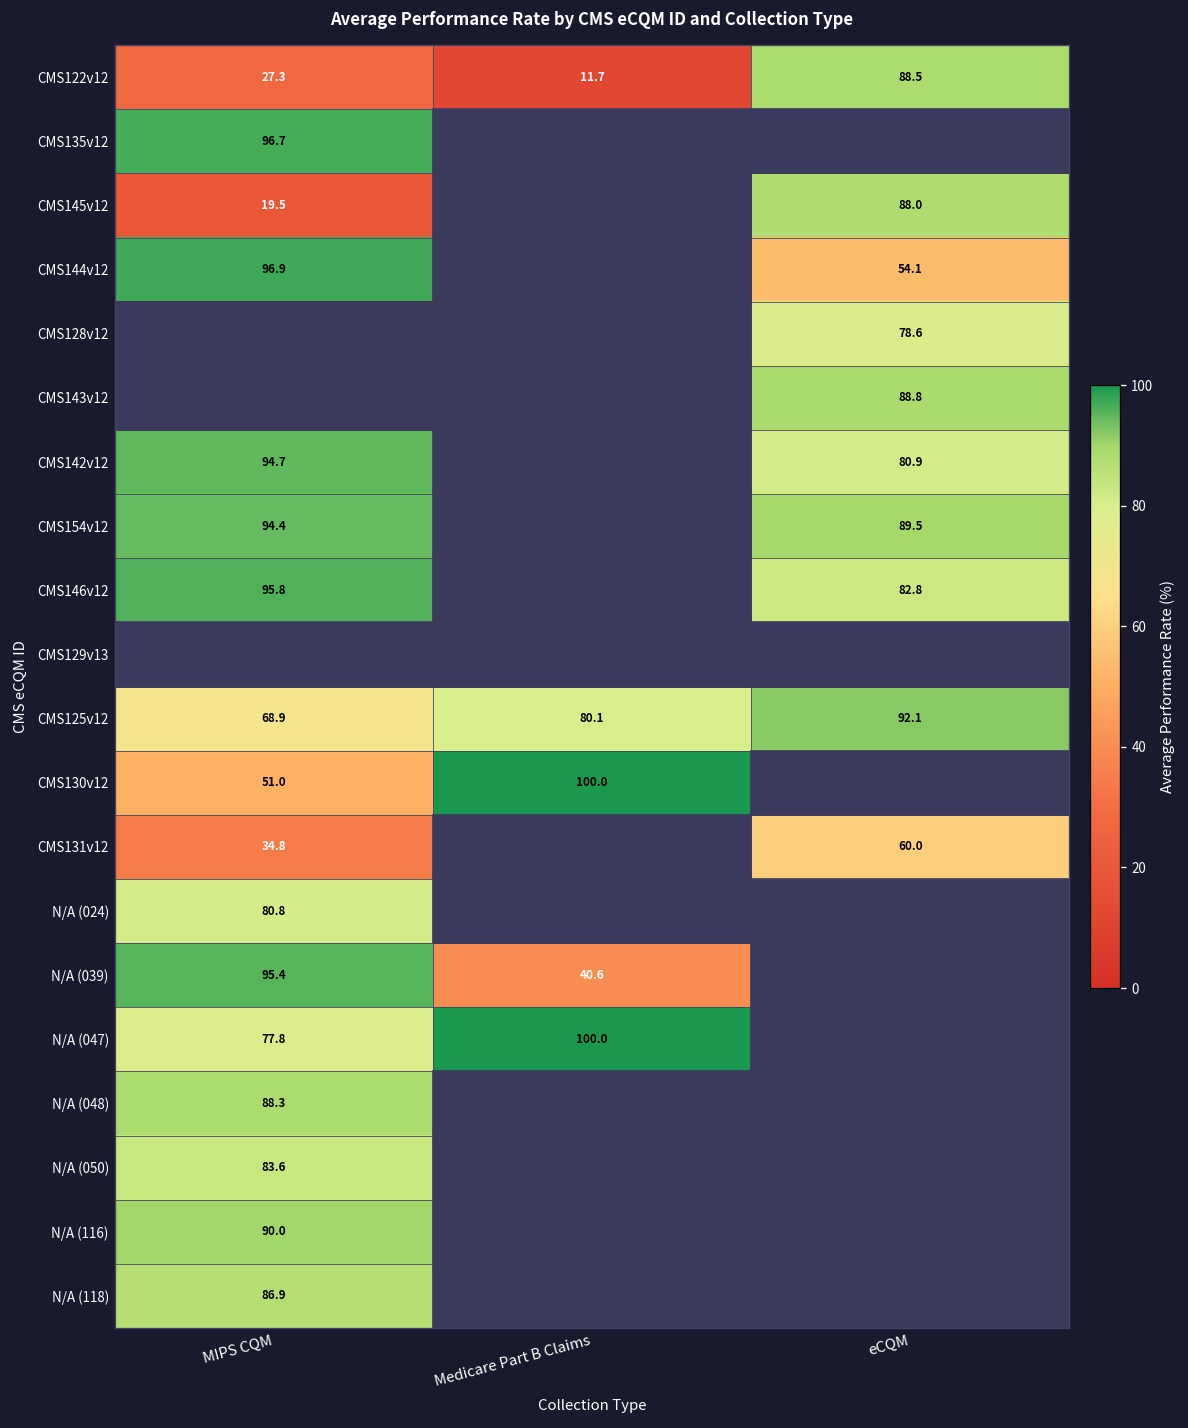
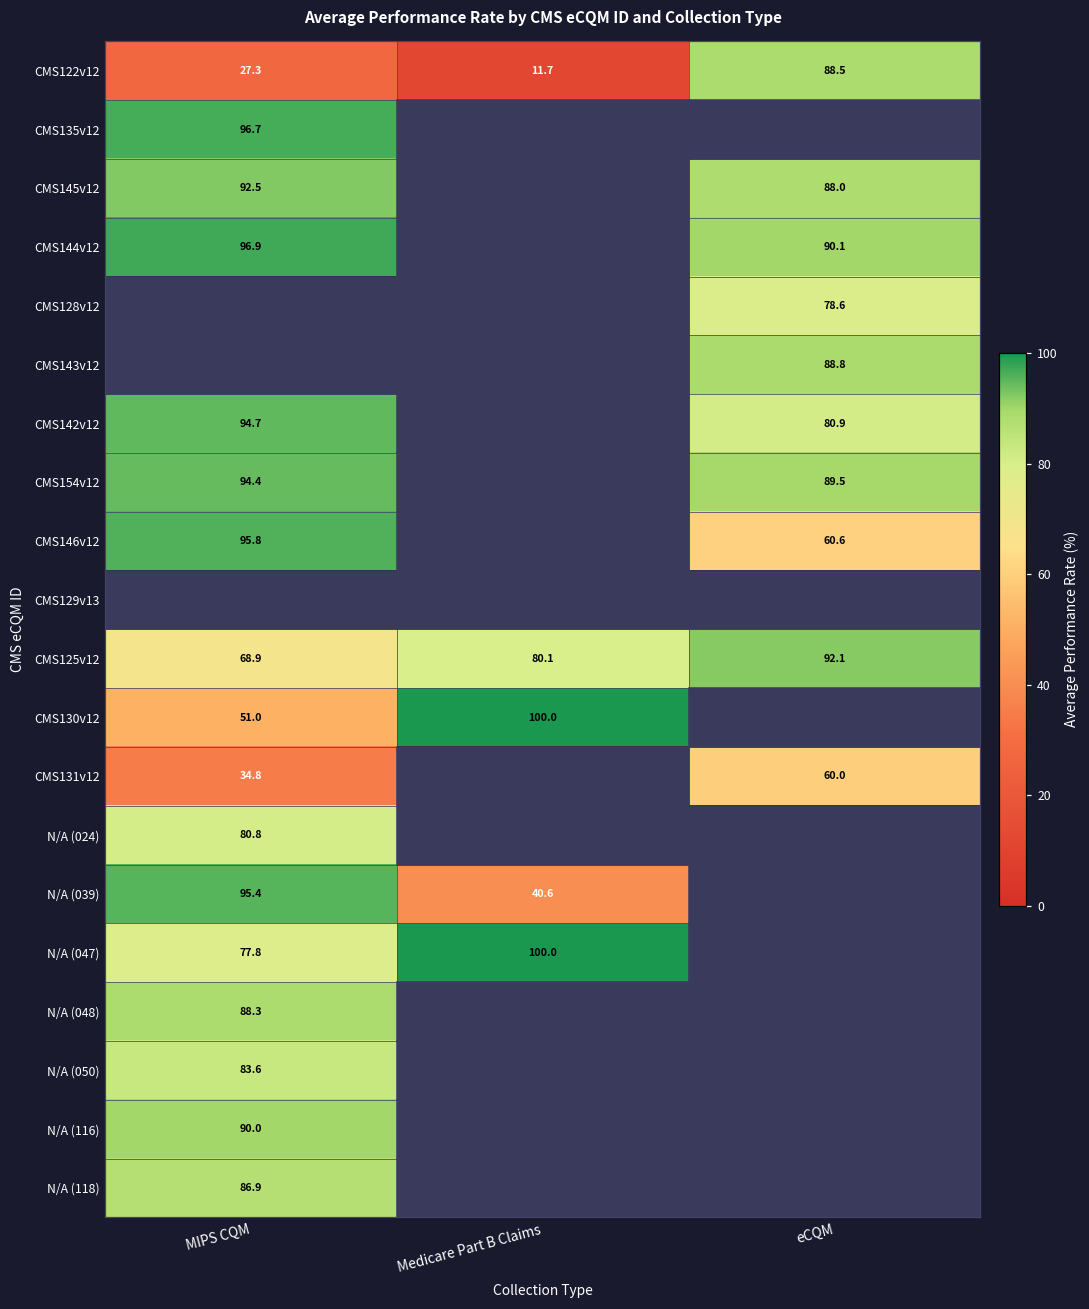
CMS145v12, MIPS CQM: 19.5 -> 92.5
CMS144v12, eCQM: 54.1 -> 90.1
CMS146v12, eCQM: 82.8 -> 60.6
